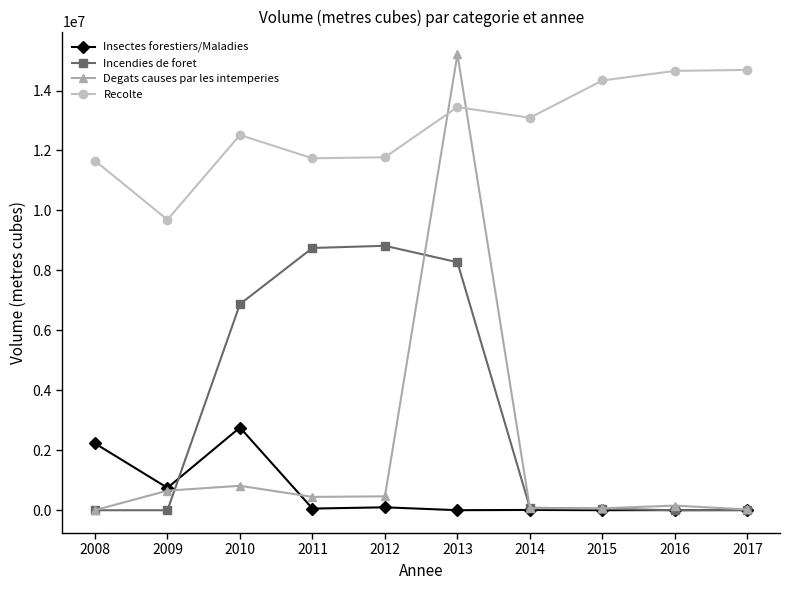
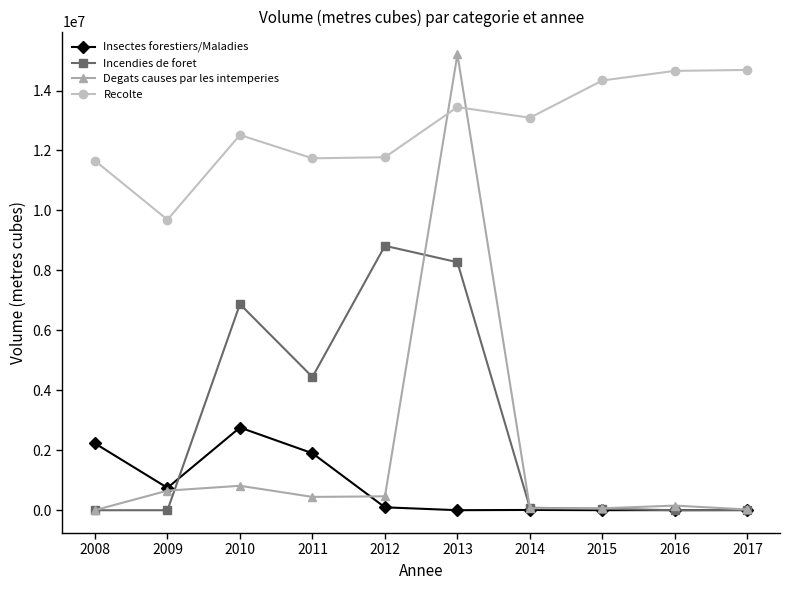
Insectes forestiers/Maladies, 2011: 100000 -> 1900000
Incendies de foret, 2011: 8700000 -> 4400000
